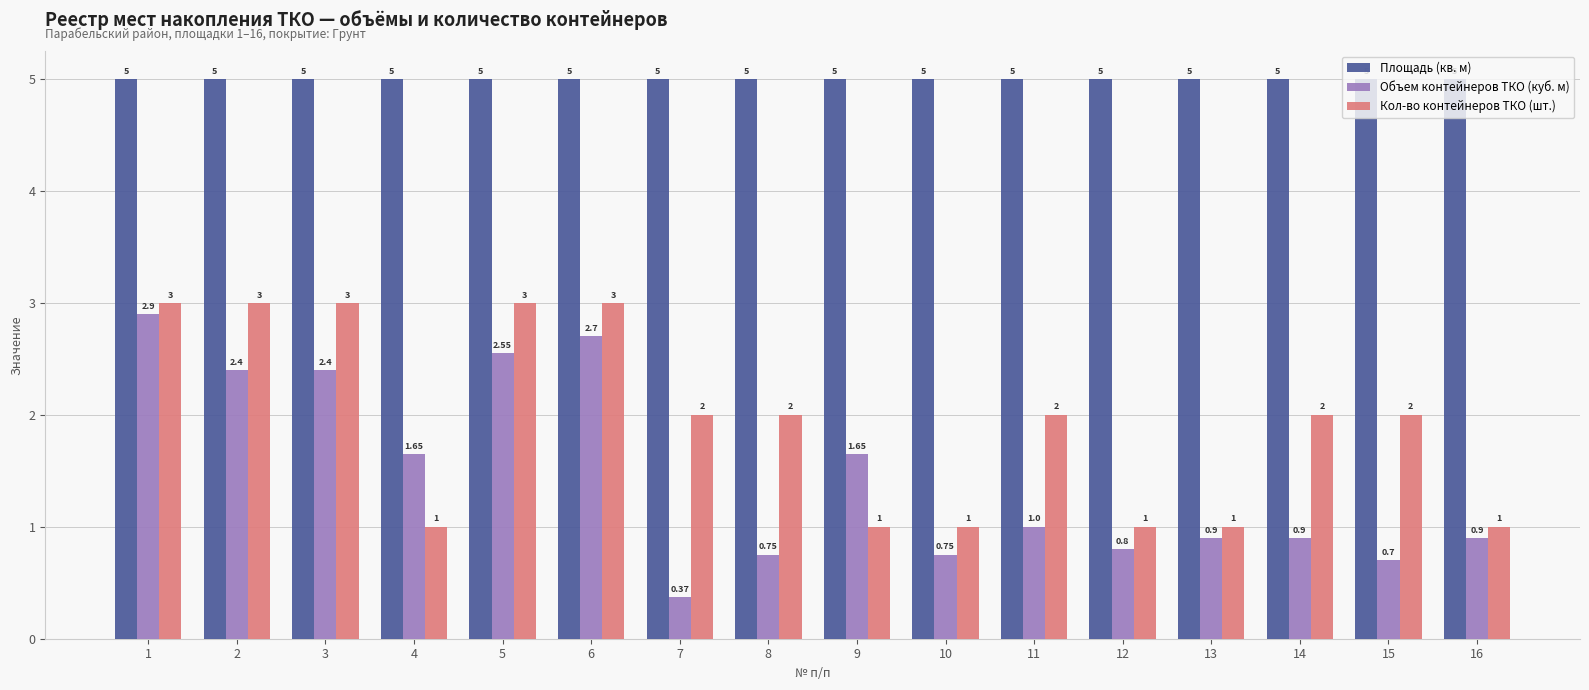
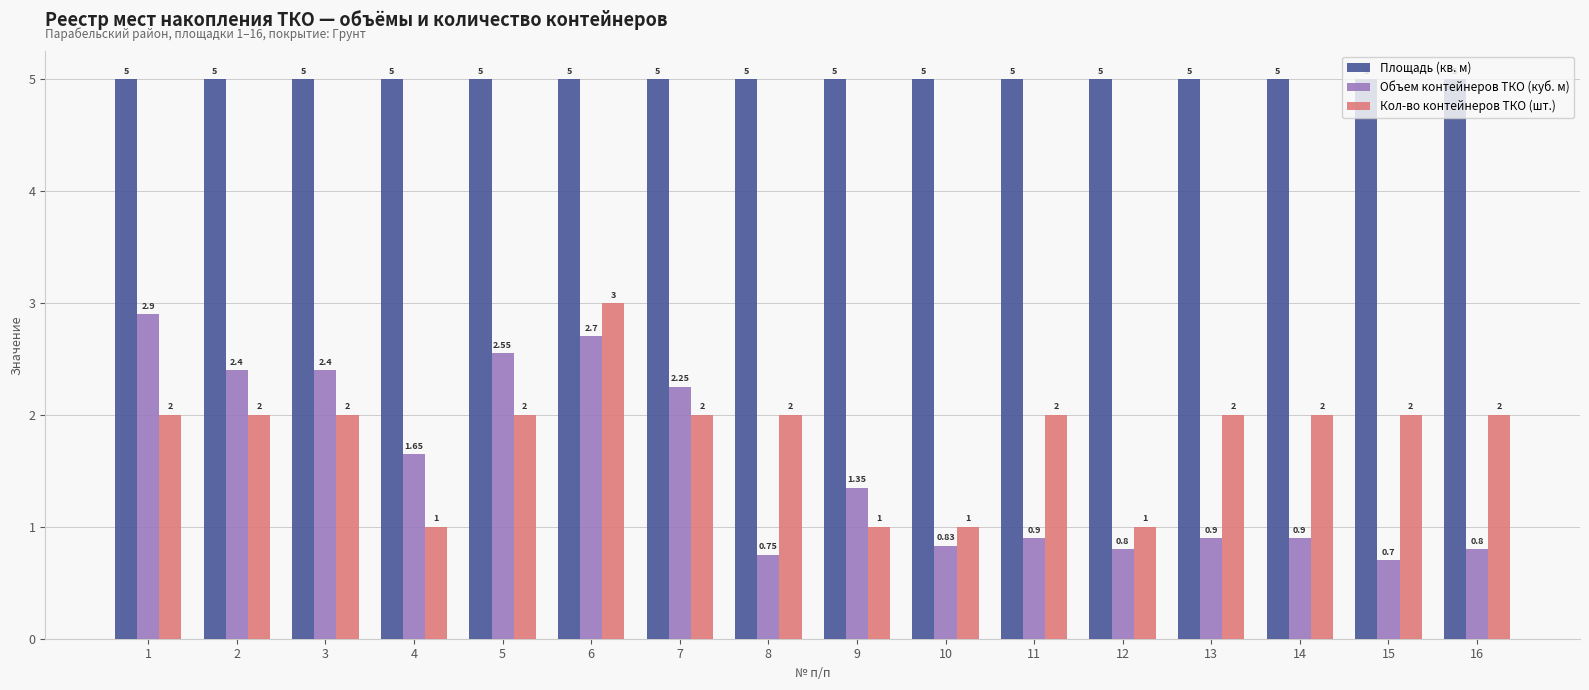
Кол-во контейнеров ТКО (шт.), 1: 3 -> 2
Кол-во контейнеров ТКО (шт.), 2: 3 -> 2
Кол-во контейнеров ТКО (шт.), 3: 3 -> 2
Кол-во контейнеров ТКО (шт.), 5: 3 -> 2
Объем контейнеров ТКО (куб. м), 7: 0.37 -> 2.25
Объем контейнеров ТКО (куб. м), 9: 1.65 -> 1.35
Объем контейнеров ТКО (куб. м), 10: 0.75 -> 0.83
Объем контейнеров ТКО (куб. м), 11: 1.0 -> 0.9
Кол-во контейнеров ТКО (шт.), 13: 1 -> 2
Объем контейнеров ТКО (куб. м), 16: 0.9 -> 0.8
Кол-во контейнеров ТКО (шт.), 16: 1 -> 2
